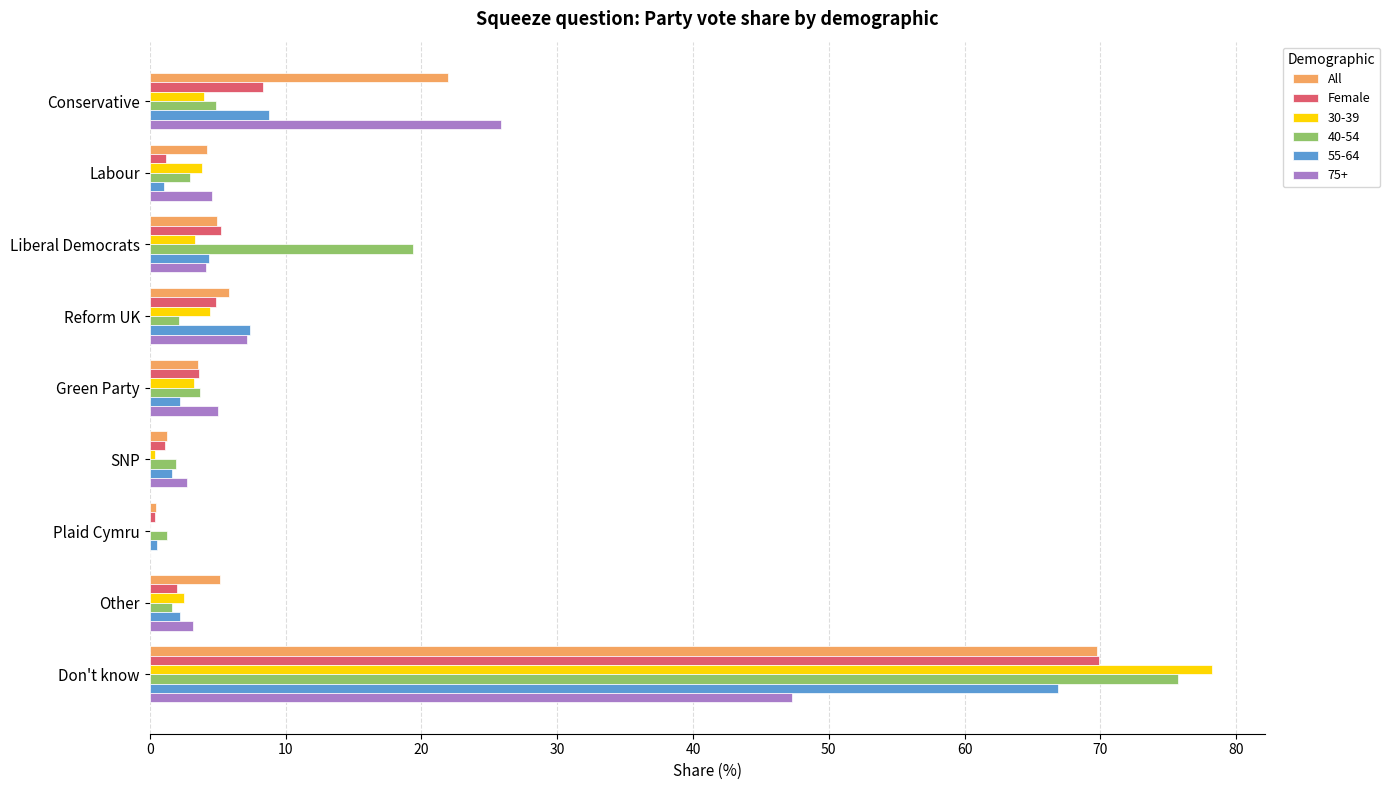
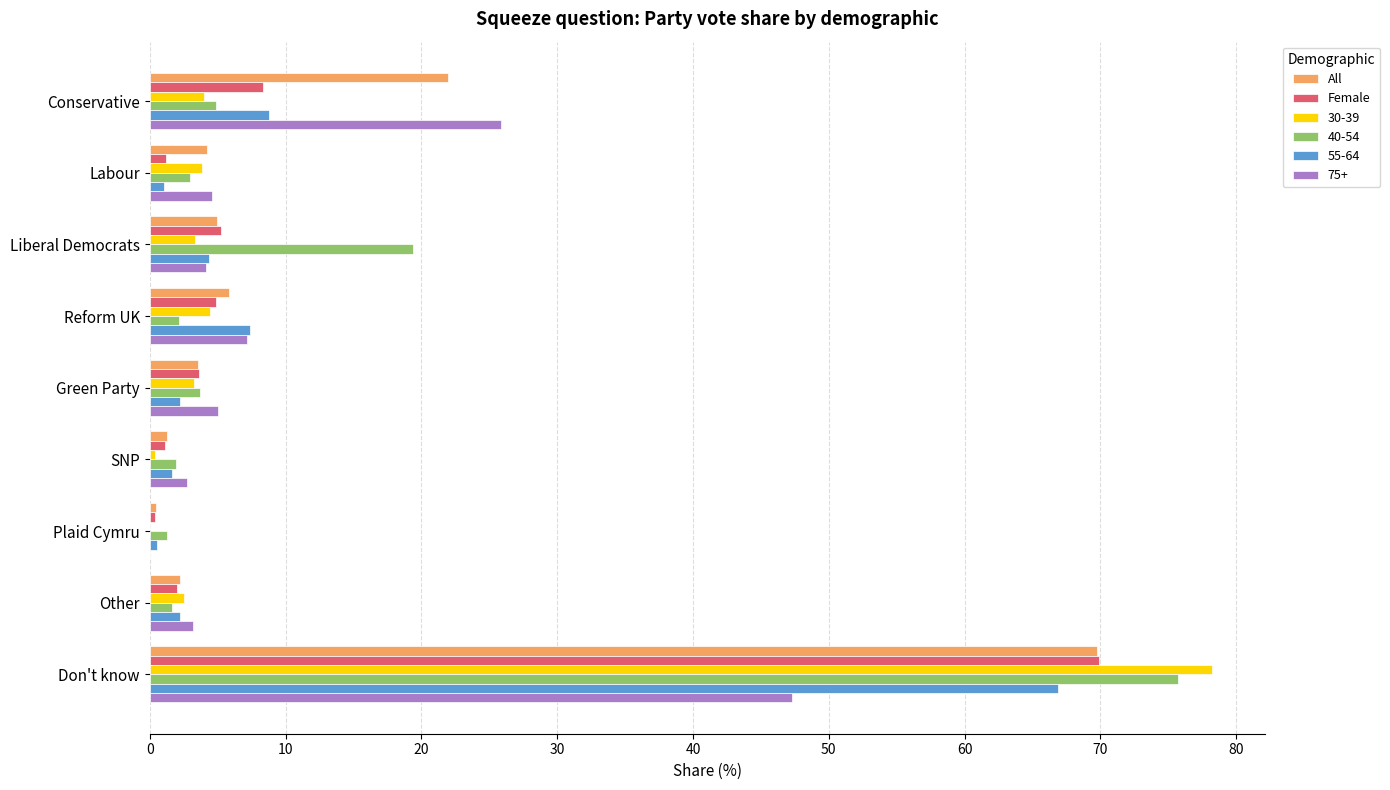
All, Other: 5.2 -> 2.2
